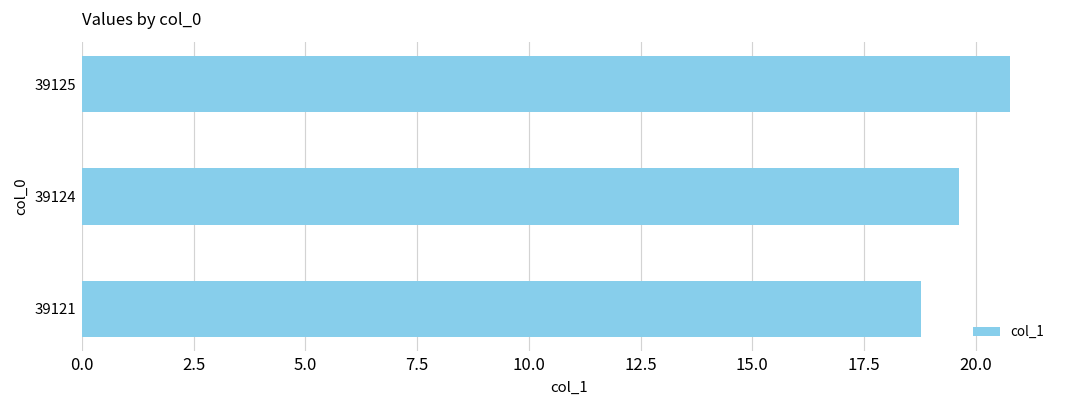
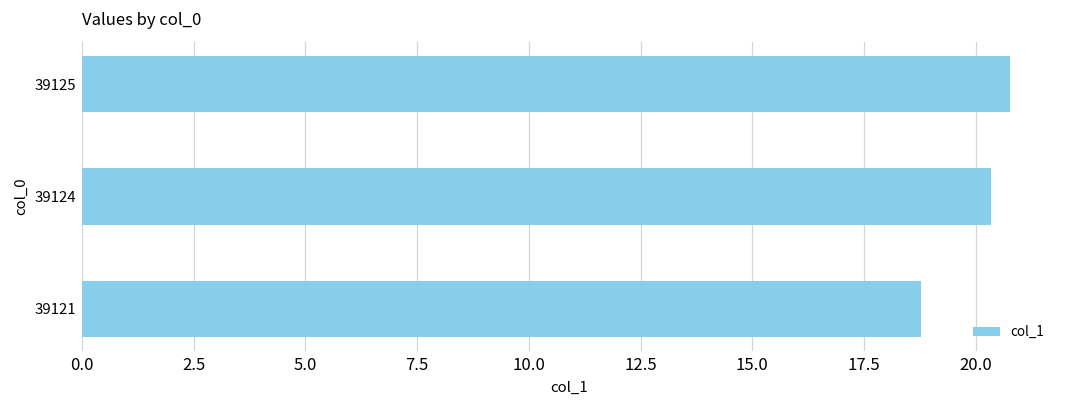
39124: 19.6 -> 20.3
